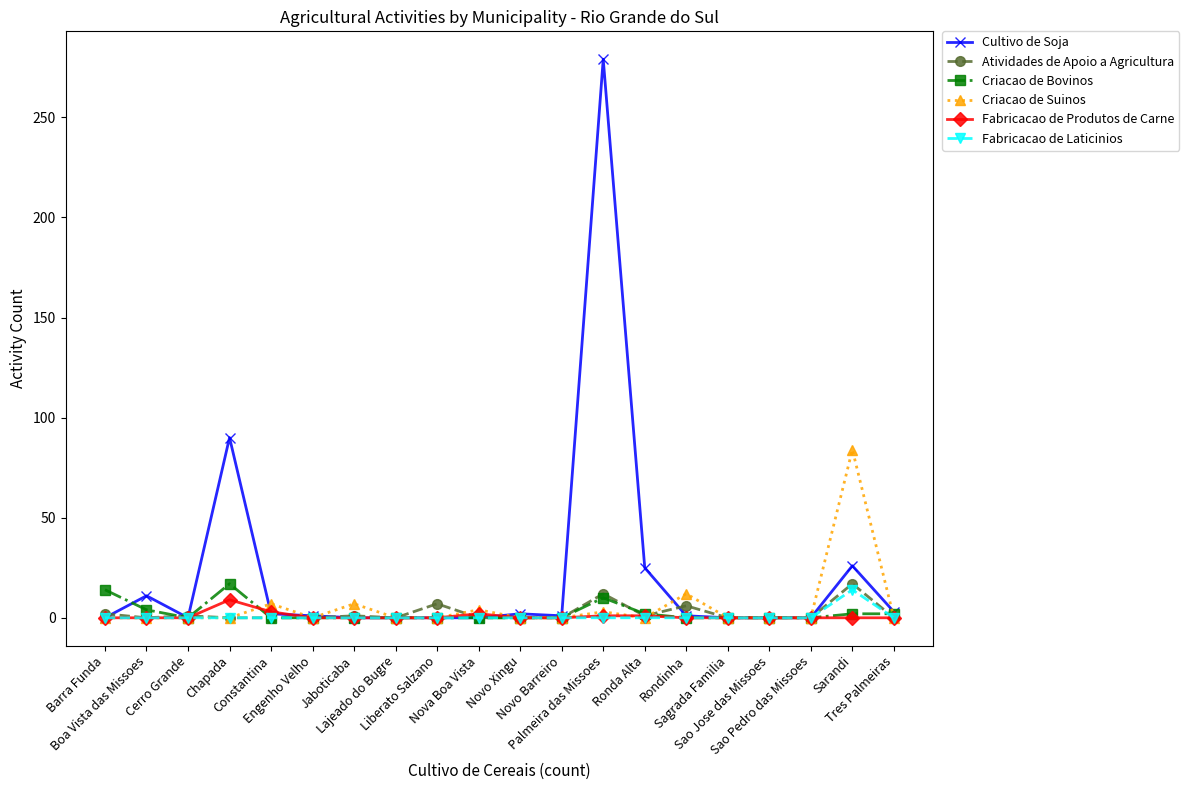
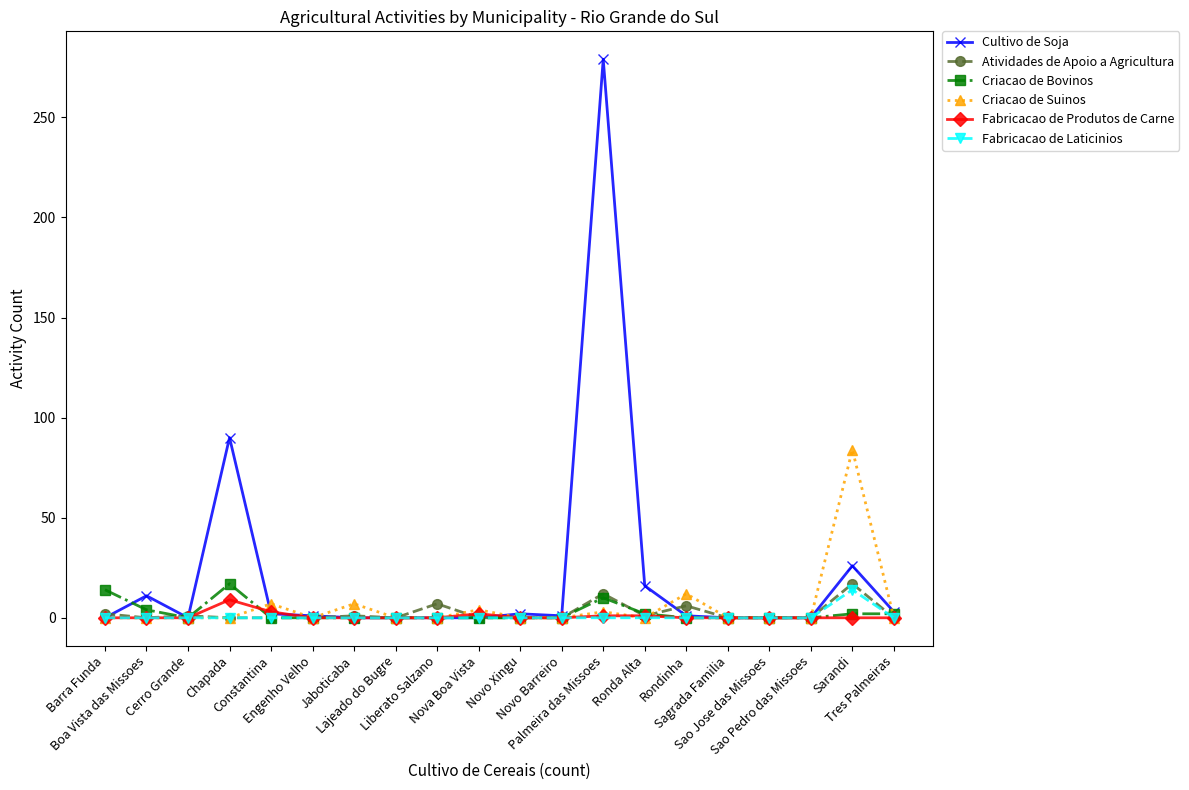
Cultivo de Soja, Ronda Alta: 25 -> 16
